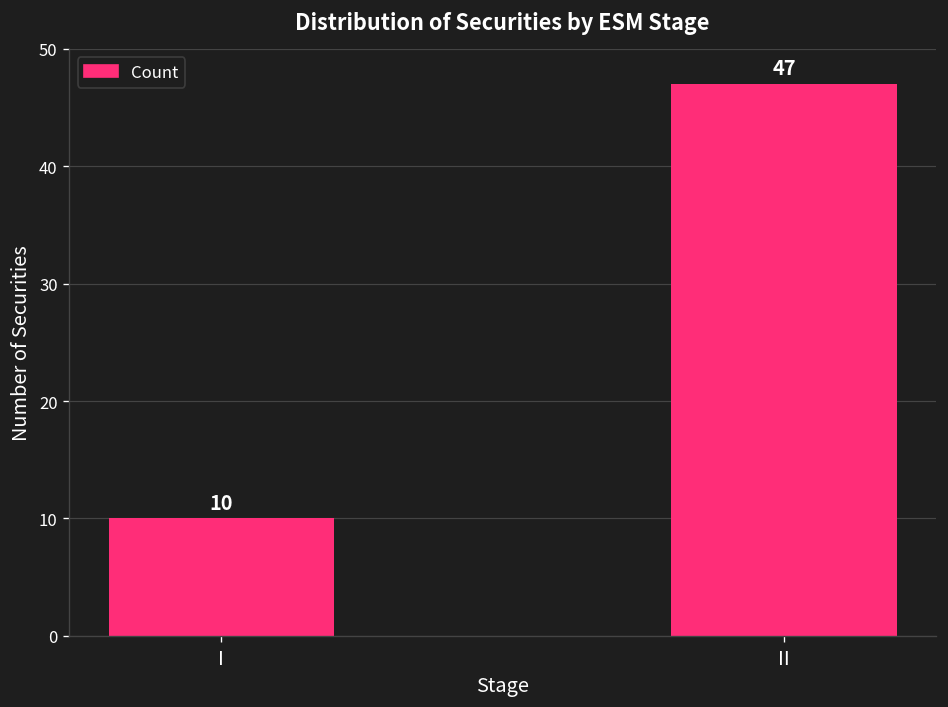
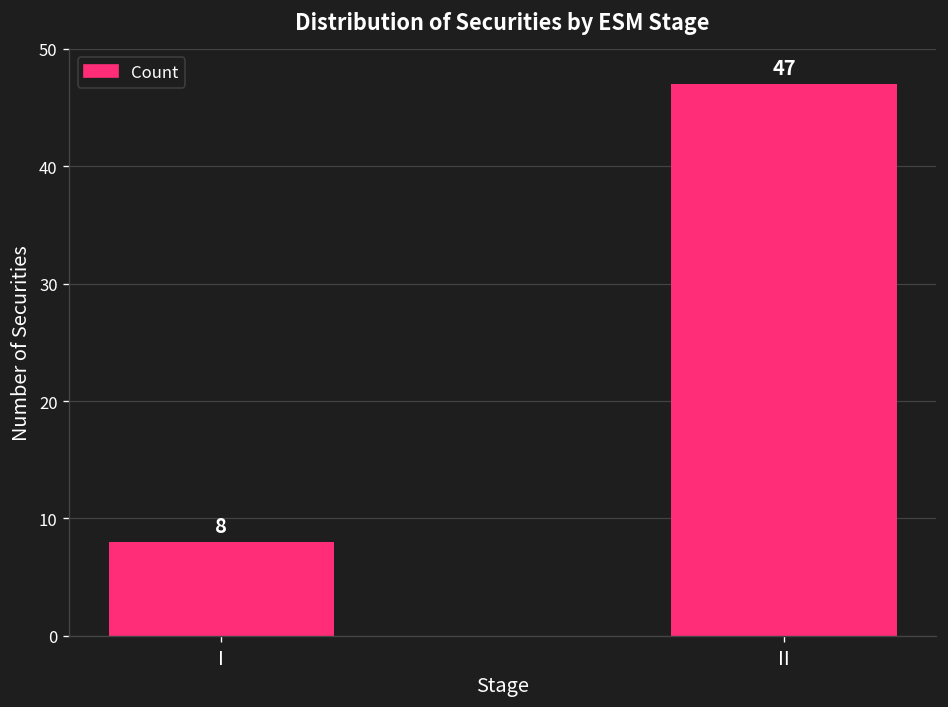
I: 10 -> 8
